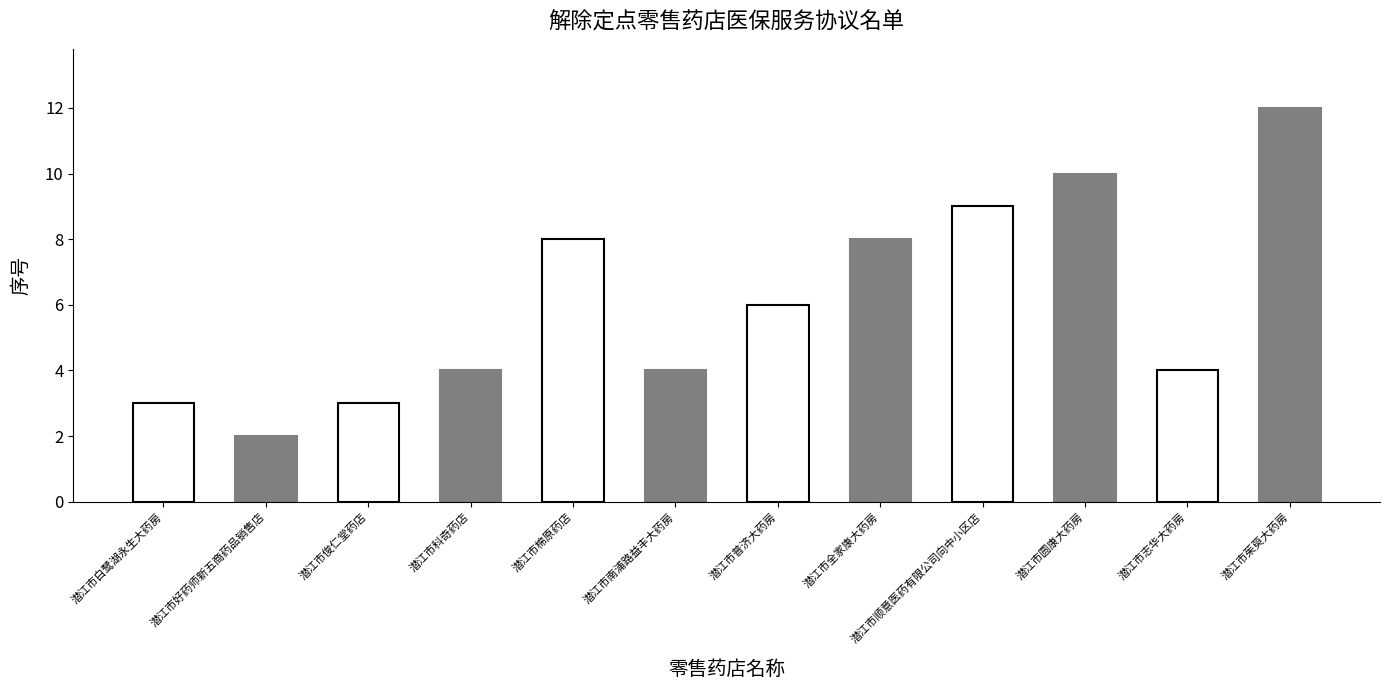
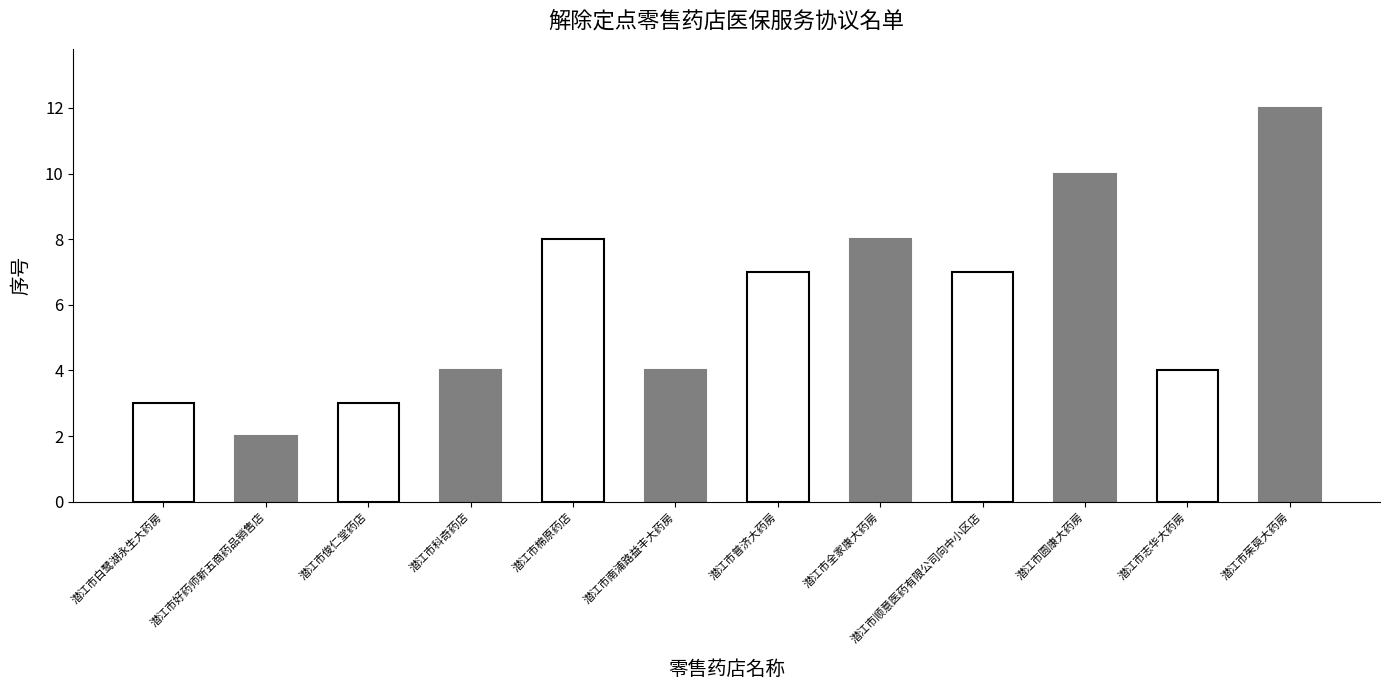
潜江市普济大药房: 6 -> 7
潜江市顺意医药有限公司向中小区店: 9 -> 7
